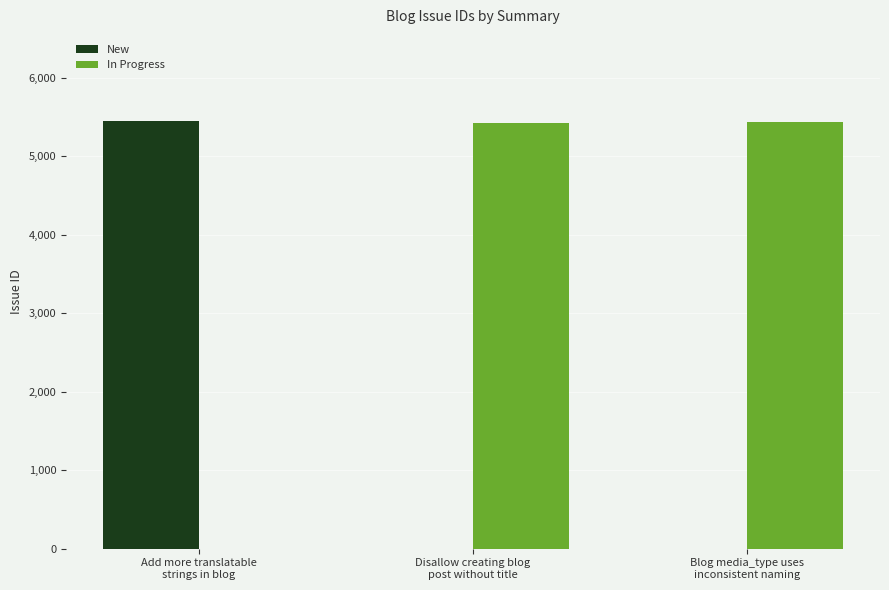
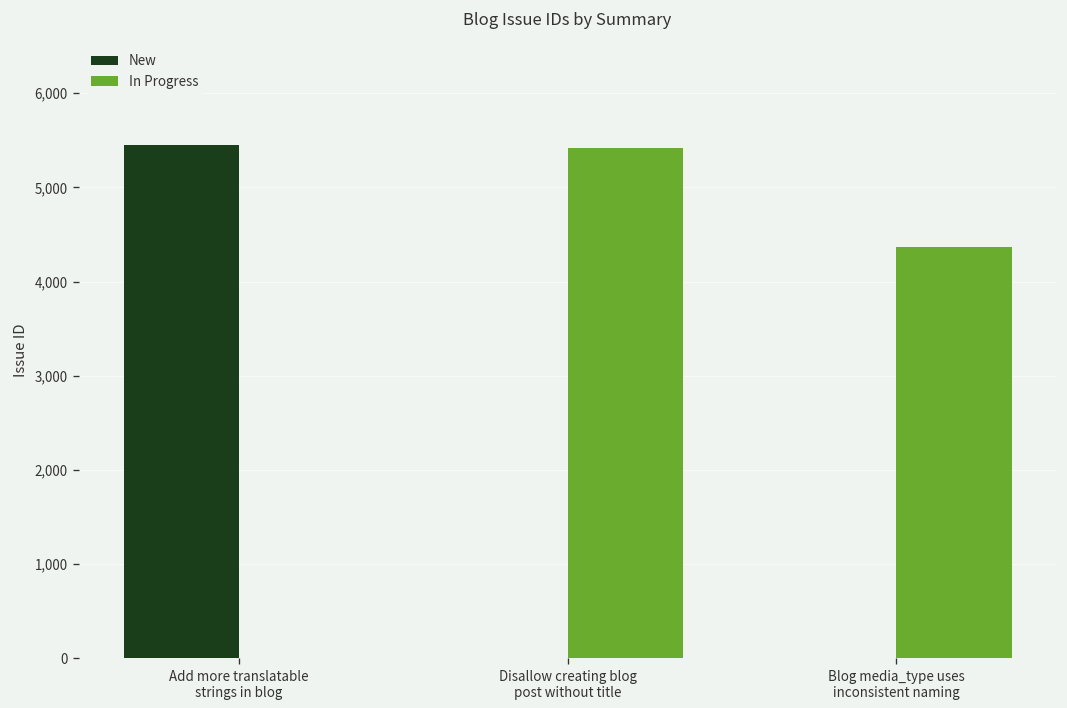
In Progress, Blog media_type uses inconsistent naming: 5,400 -> 4,400
